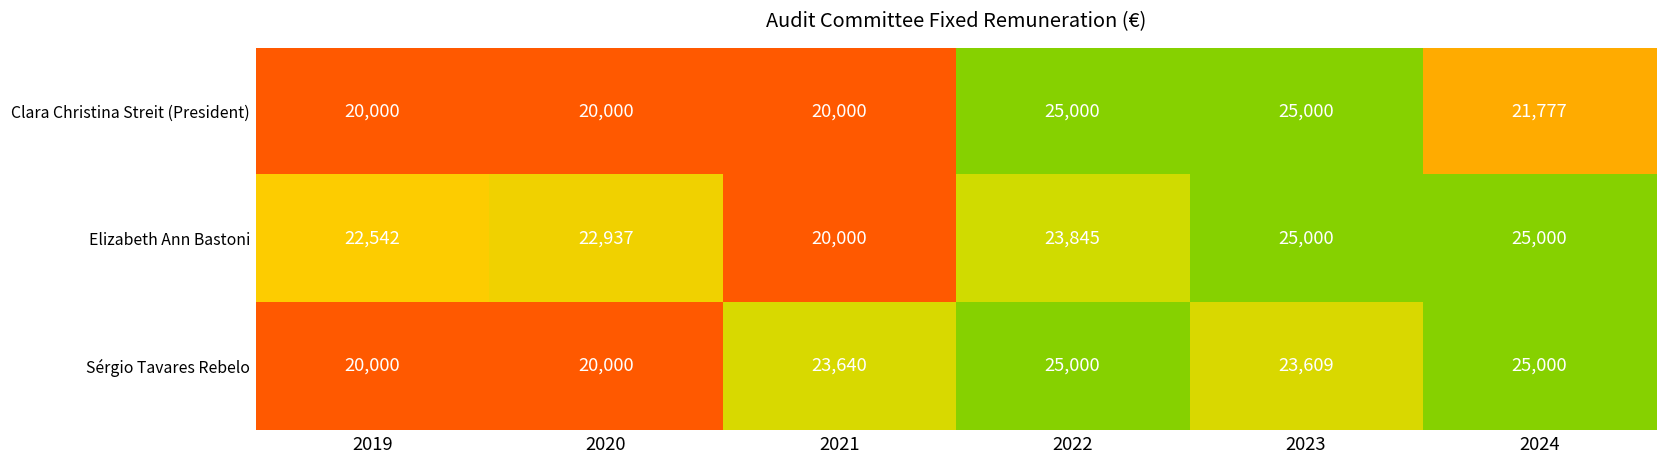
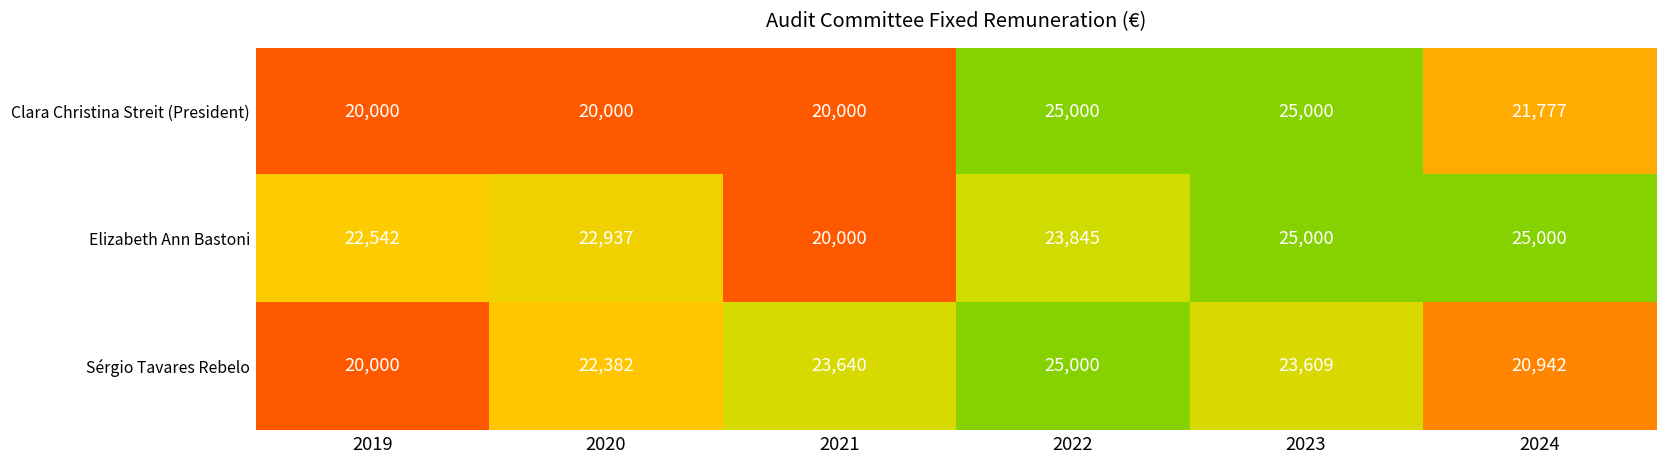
Sérgio Tavares Rebelo, 2020: 20,000 -> 22,382
Sérgio Tavares Rebelo, 2024: 25,000 -> 20,942
